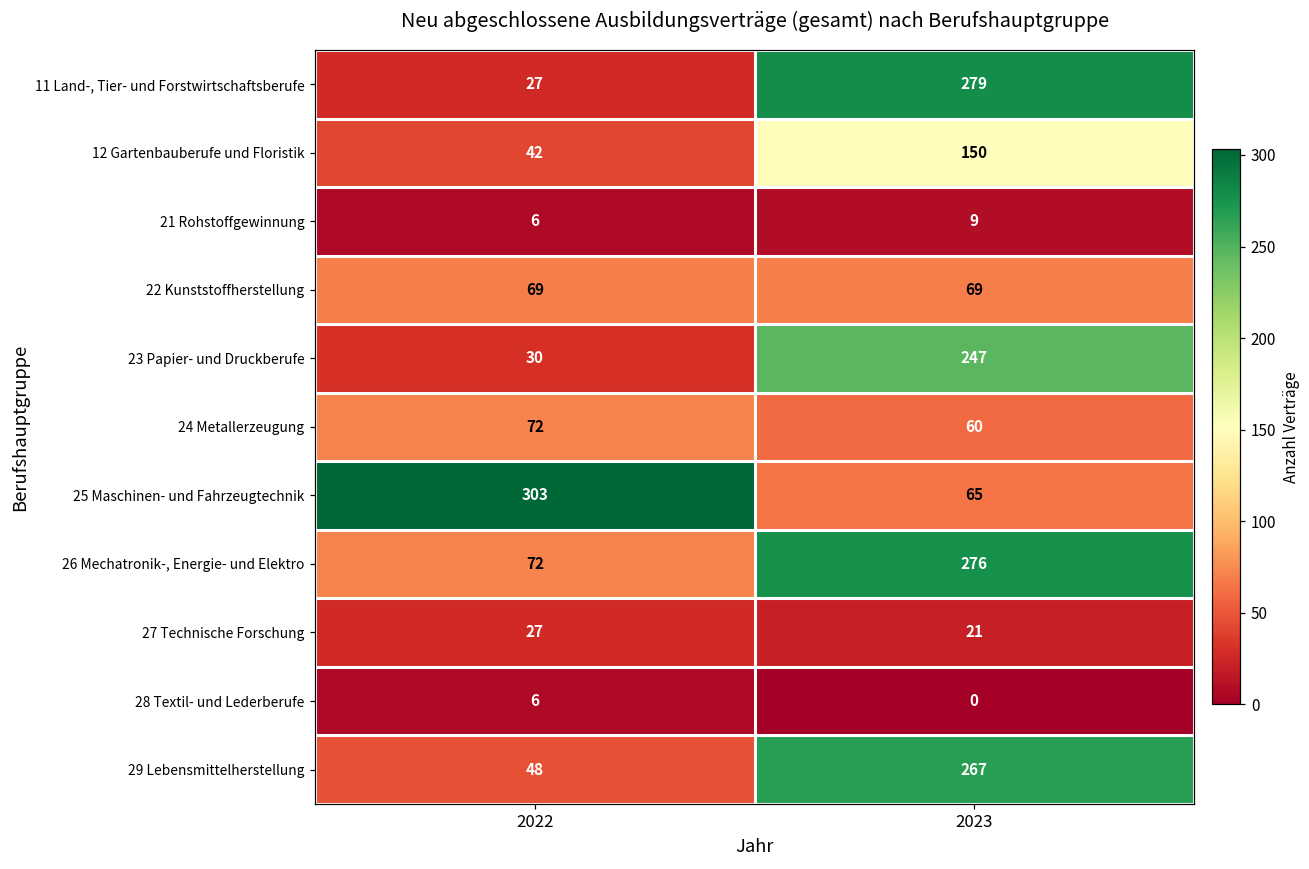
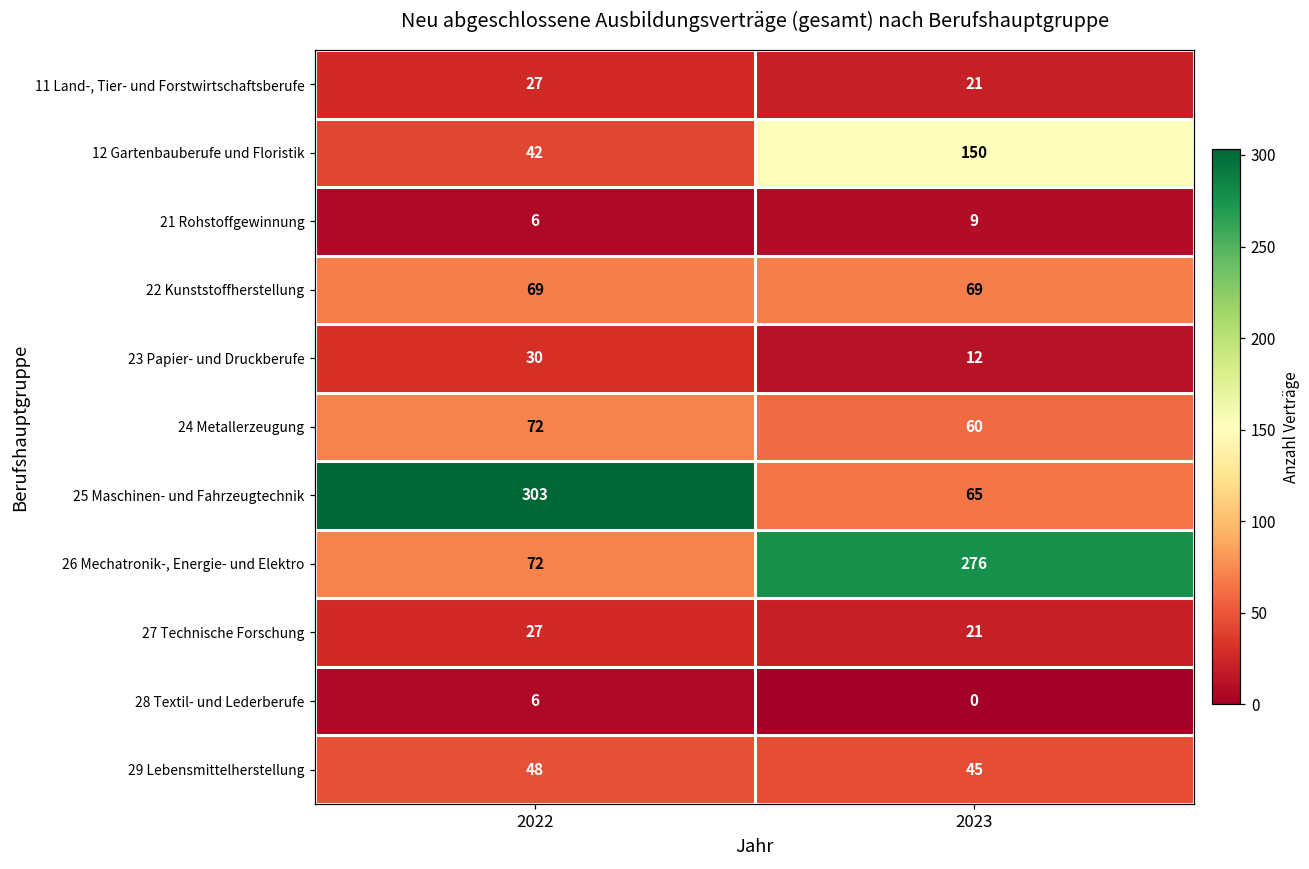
11 Land-, Tier- und Forstwirtschaftsberufe, 2023: 279 -> 21
23 Papier- und Druckberufe, 2023: 247 -> 12
29 Lebensmittelherstellung, 2023: 267 -> 45
